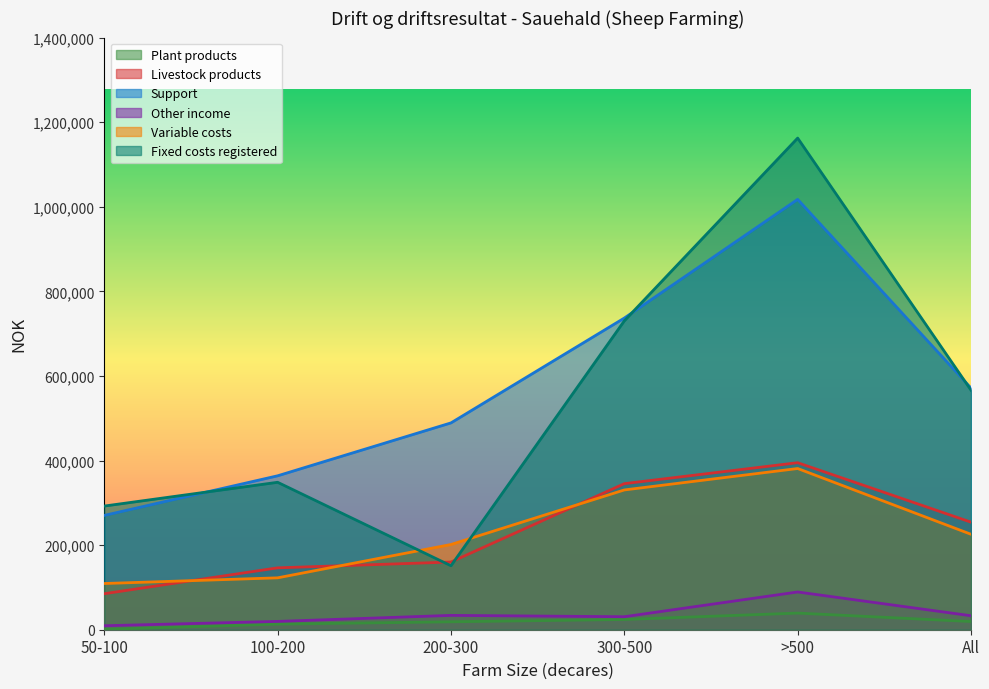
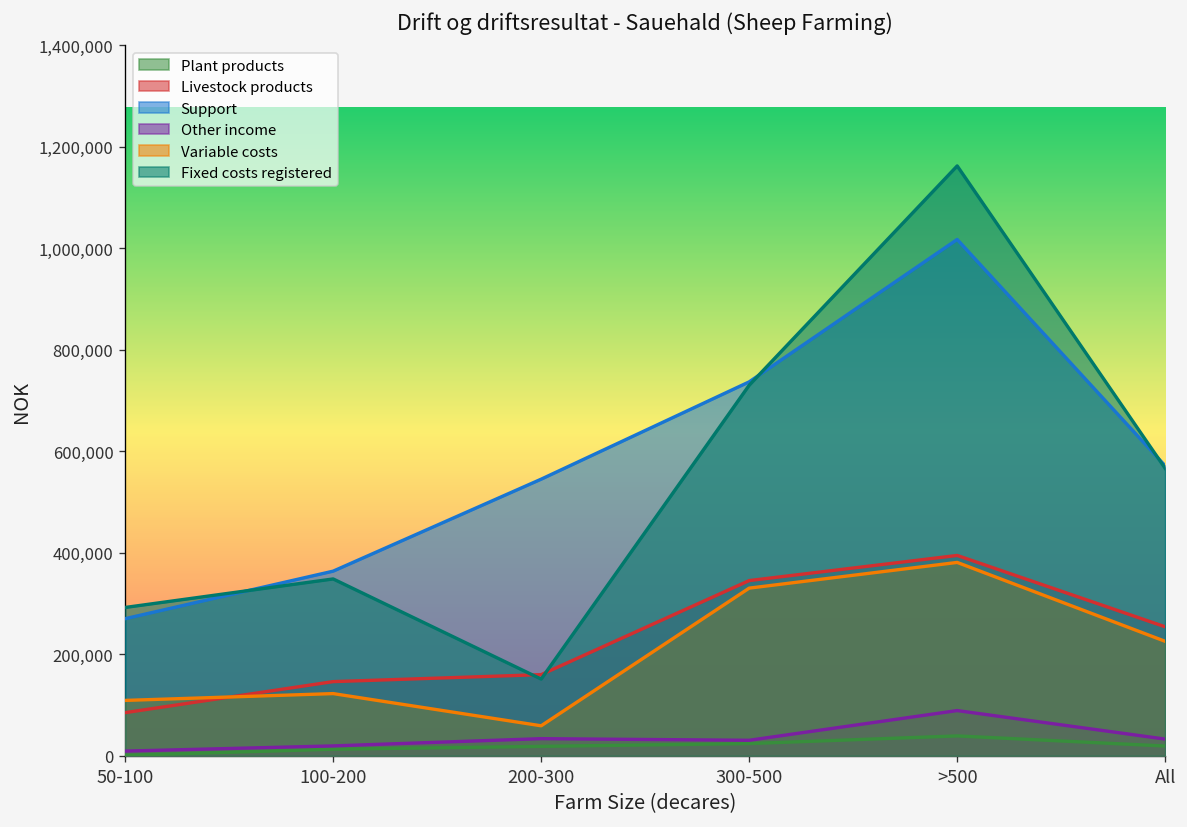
Support, 200-300: 490,000 -> 550,000
Variable costs, 200-300: 200,000 -> 60,000
